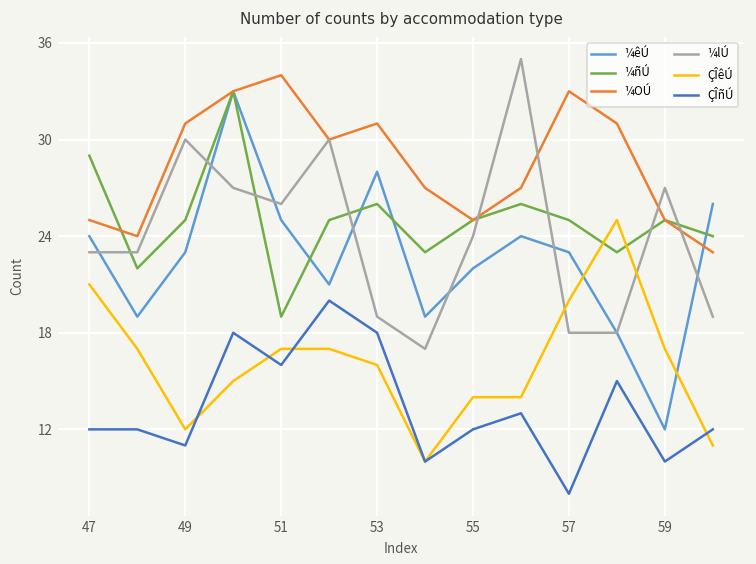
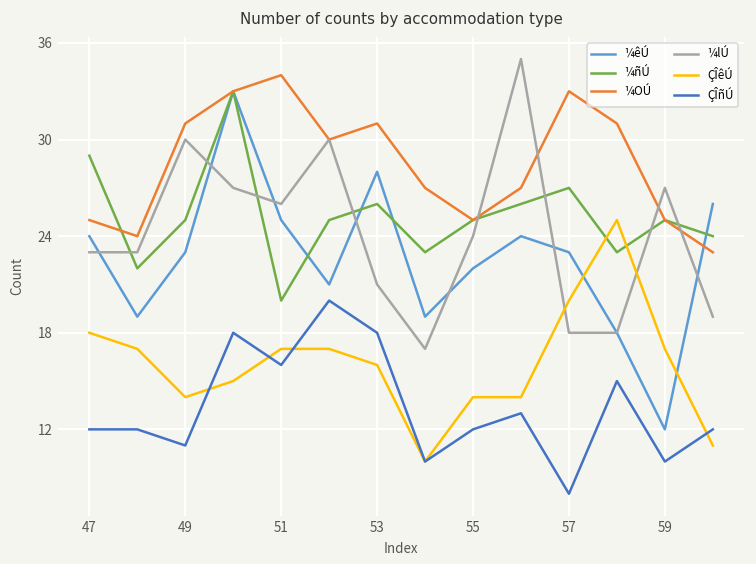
ÇÎêÚ, 47: 21 -> 18
ÇÎêÚ, 49: 12 -> 14
¼ñÚ, 51: 19 -> 20
¼lÚ, 53: 19 -> 21
¼ñÚ, 57: 25 -> 27
